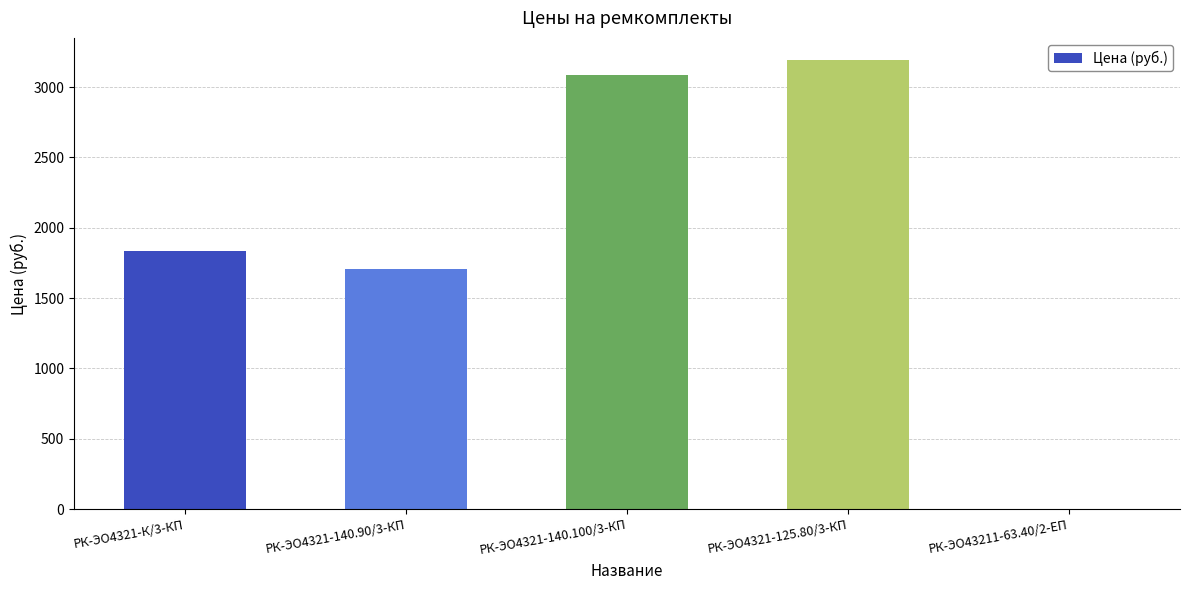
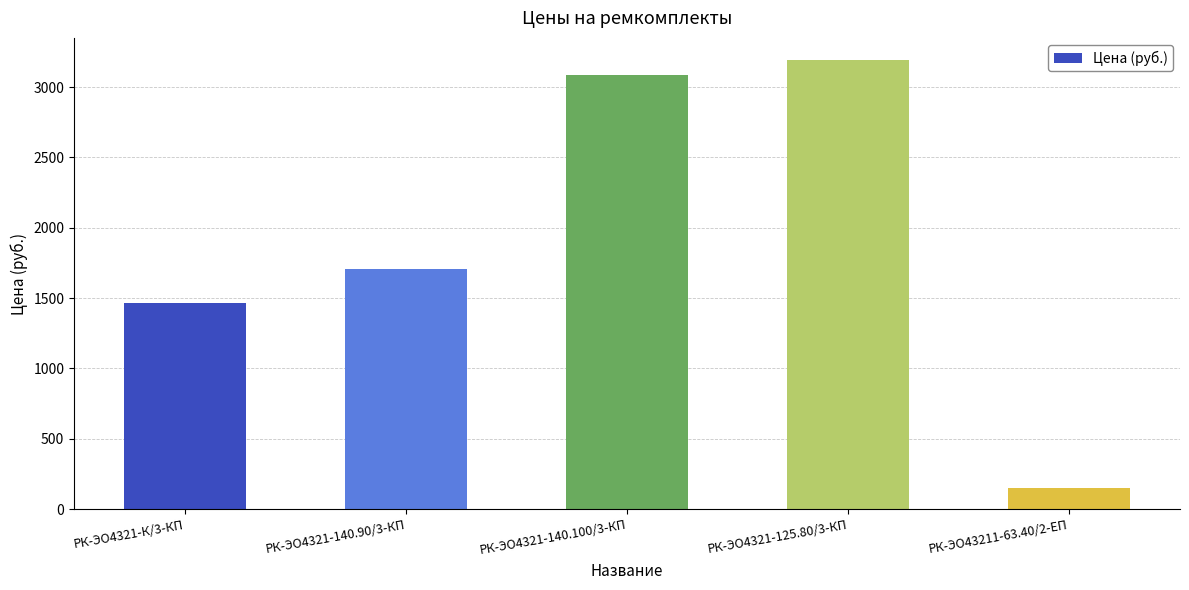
РК-ЭО4321-К/3-КП: 1840 -> 1460
РК-ЭО43211-63.40/2-ЕП: 0 -> 150
